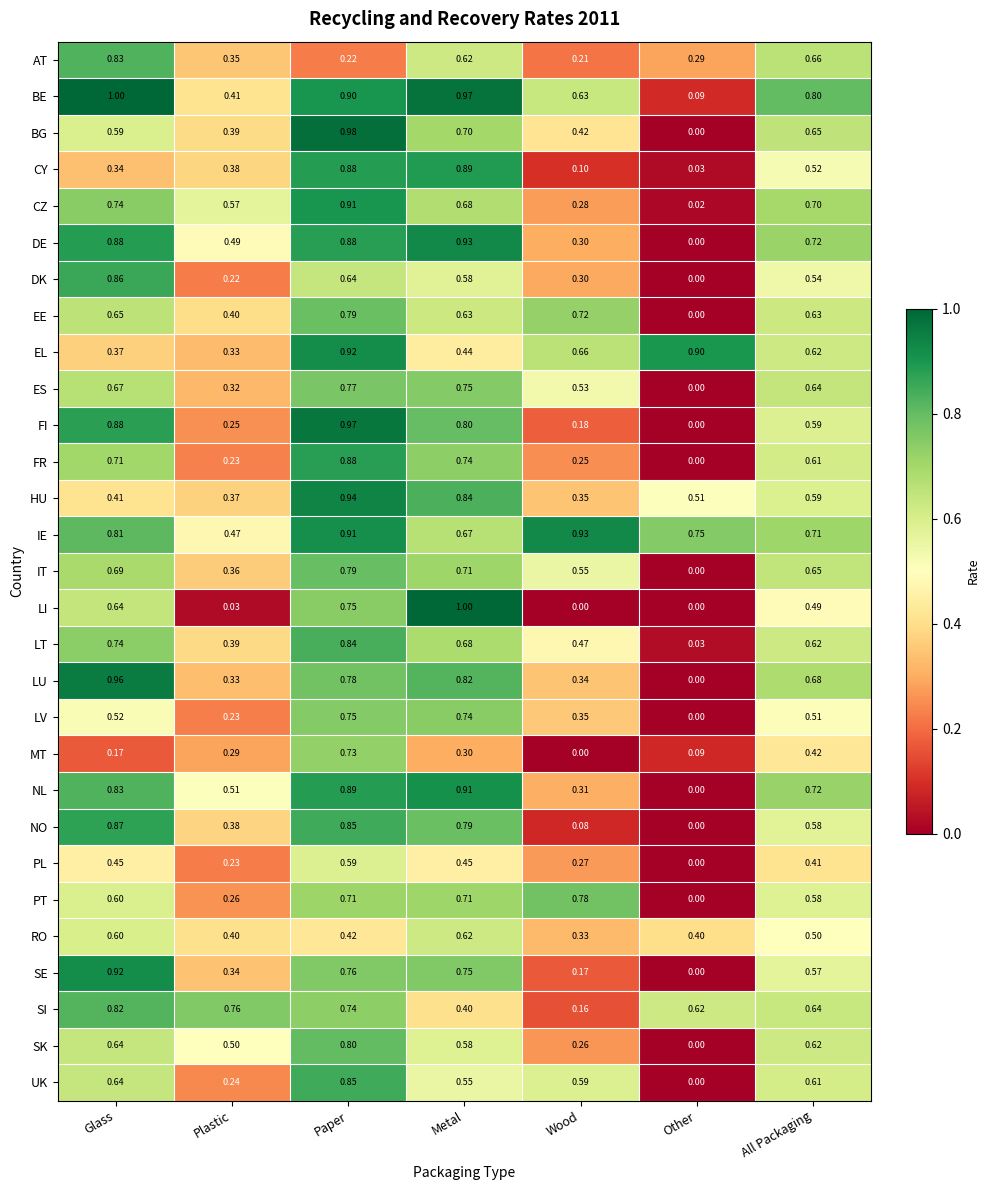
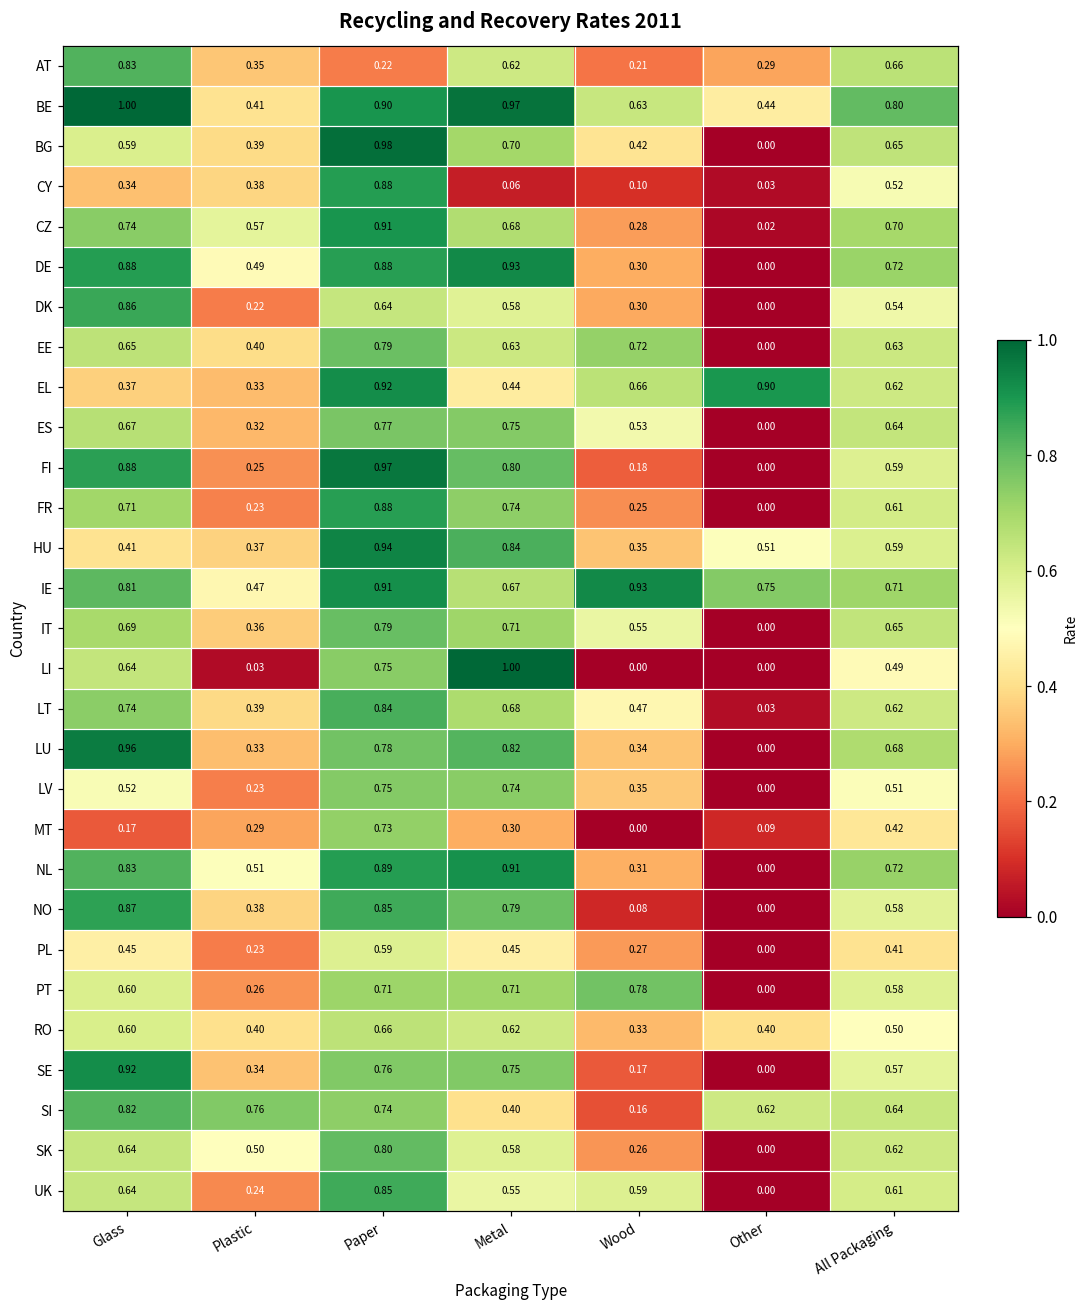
BE, Other: 0.09 -> 0.44
CY, Metal: 0.89 -> 0.06
RO, Paper: 0.42 -> 0.66
